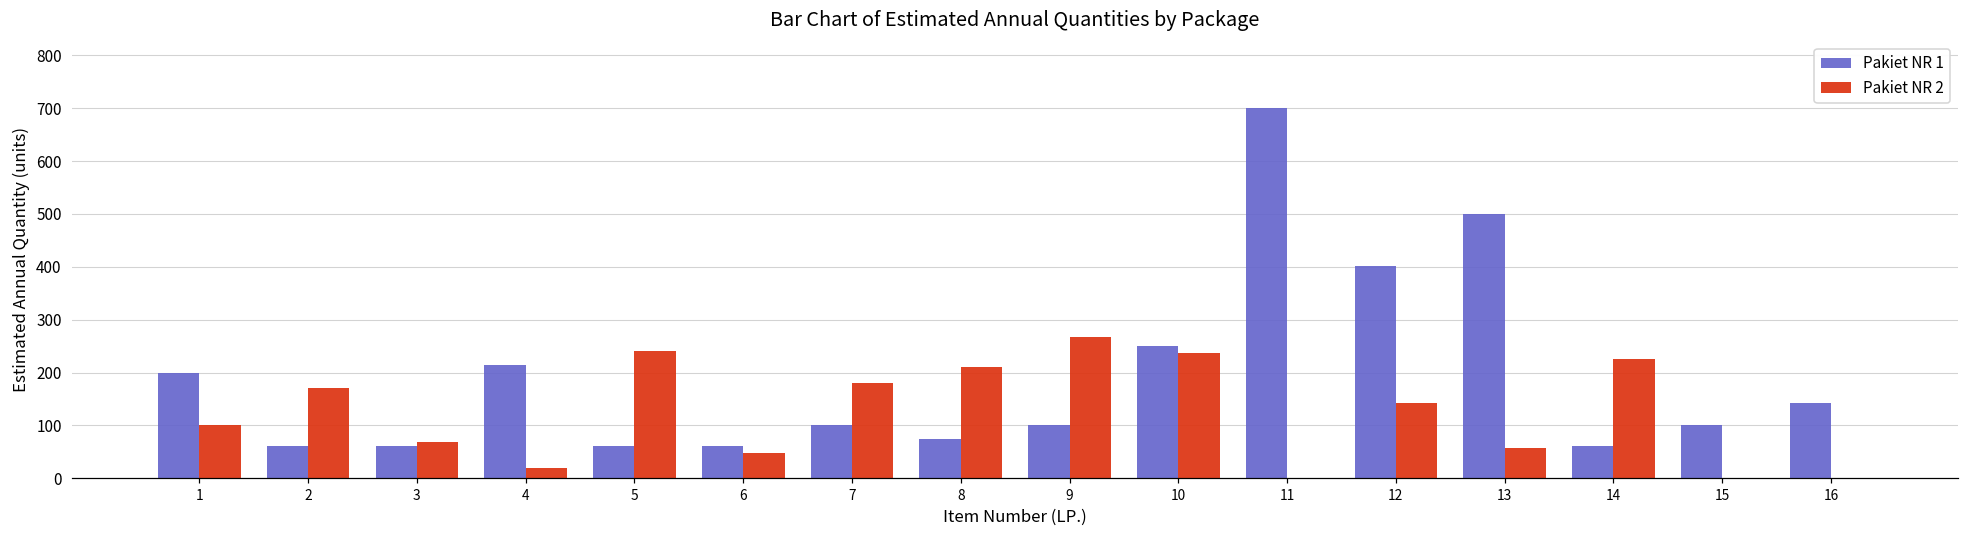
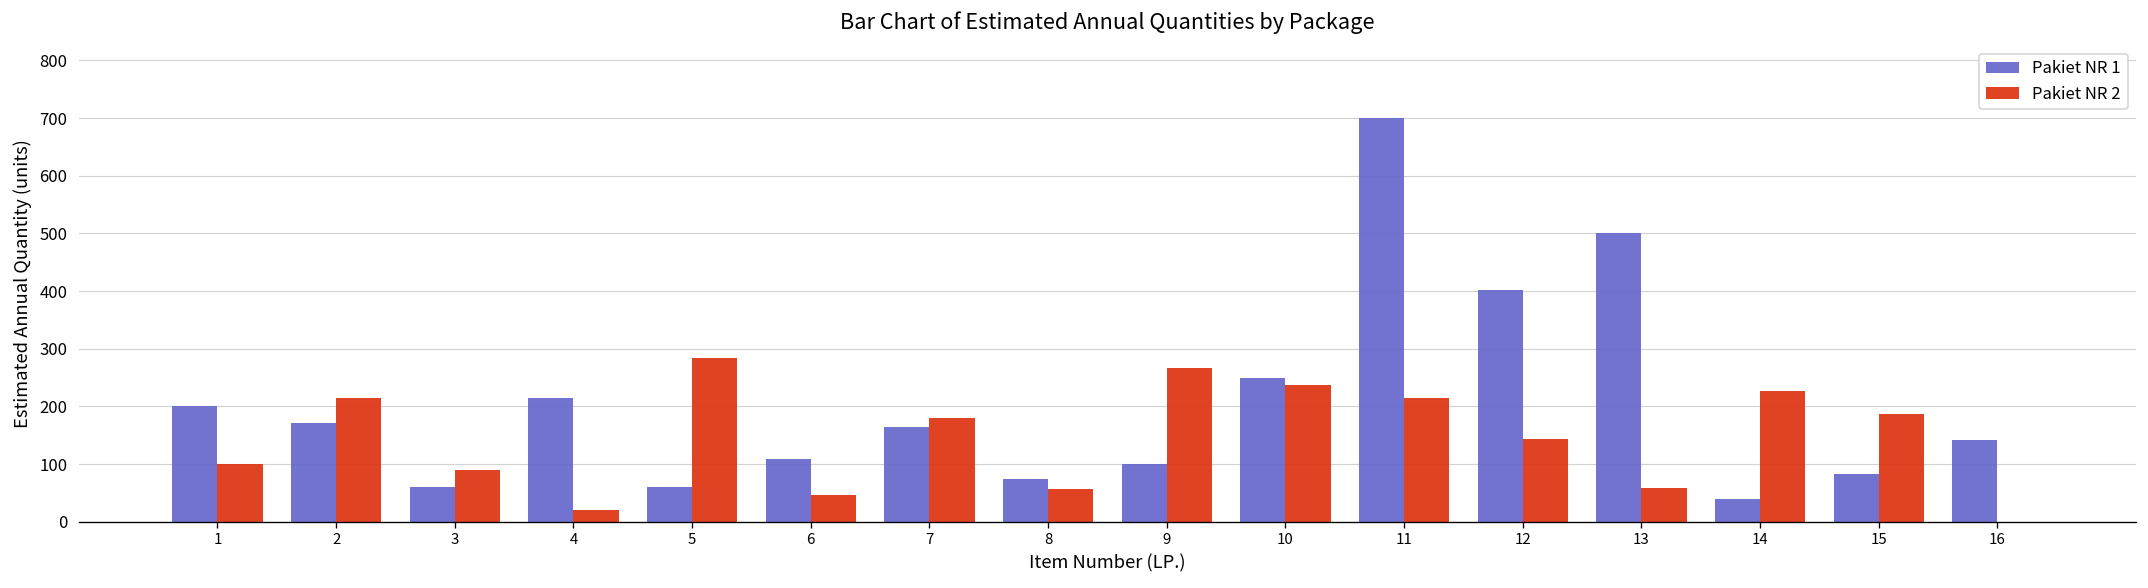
Pakiet NR 1, 2: 60 -> 170
Pakiet NR 2, 2: 170 -> 220
Pakiet NR 2, 3: 70 -> 90
Pakiet NR 2, 5: 240 -> 280
Pakiet NR 1, 6: 60 -> 110
Pakiet NR 1, 7: 100 -> 170
Pakiet NR 2, 8: 210 -> 60
Pakiet NR 2, 11: 0 -> 210
Pakiet NR 1, 14: 60 -> 40
Pakiet NR 1, 15: 100 -> 80
Pakiet NR 2, 15: 0 -> 190
